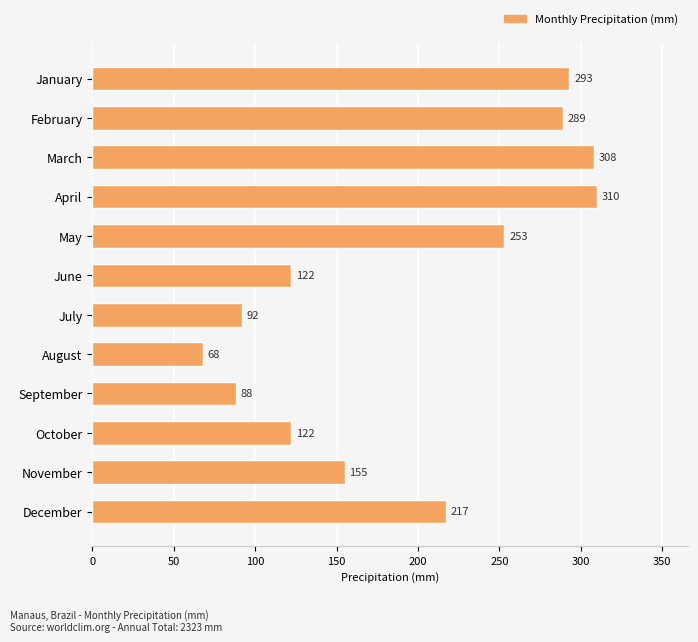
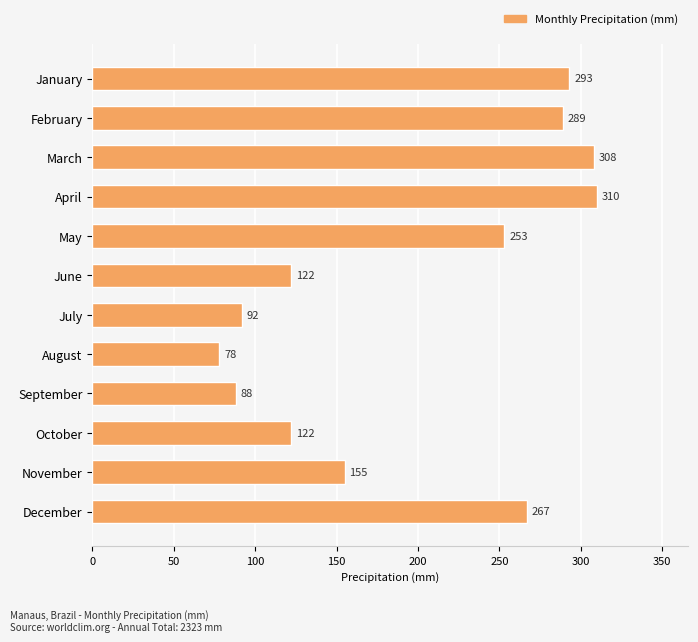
August: 68 -> 78
December: 217 -> 267
